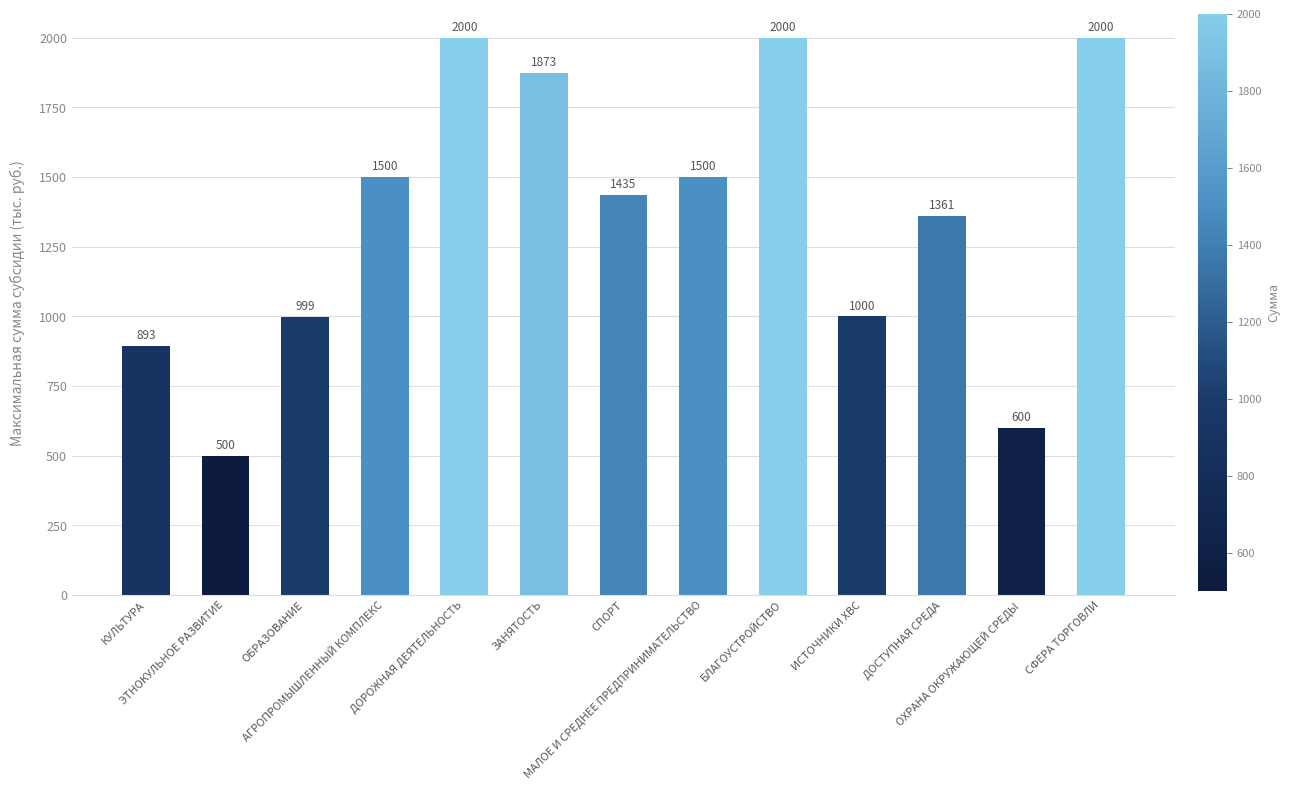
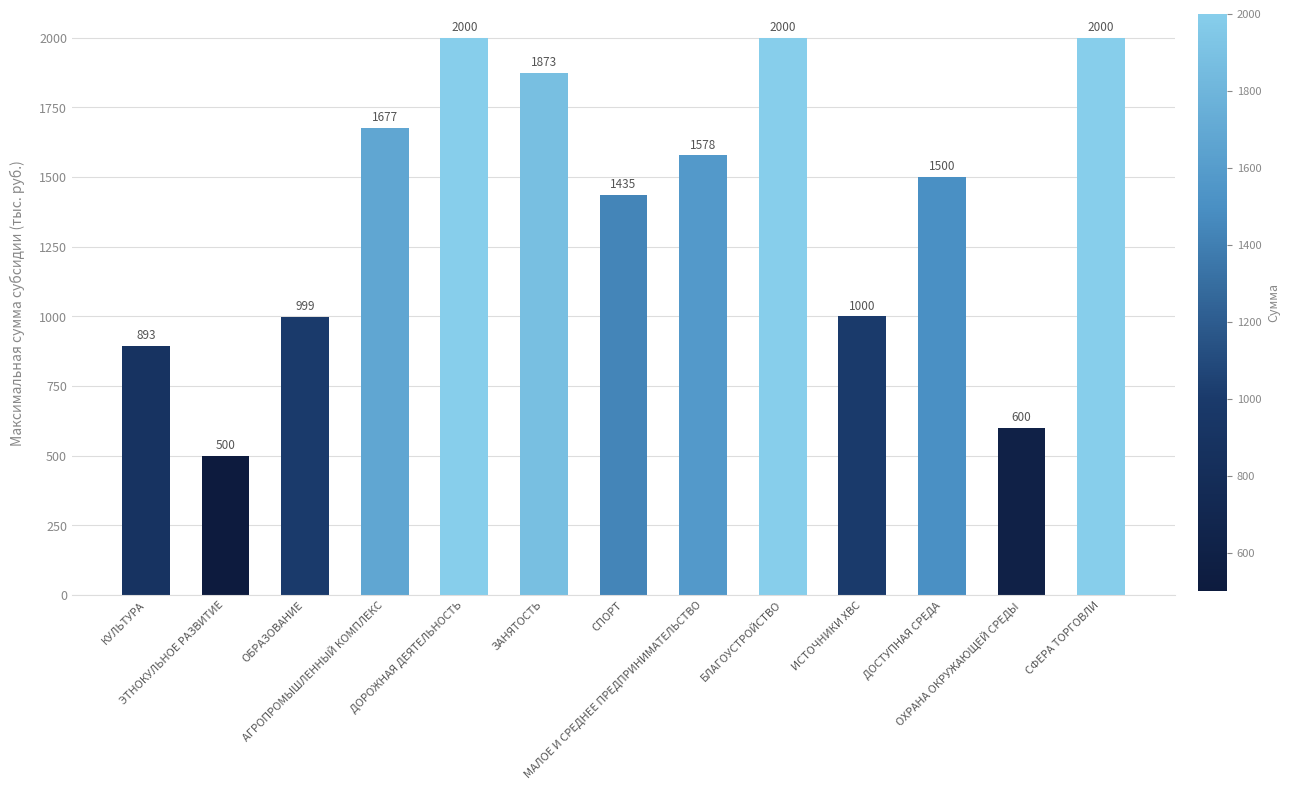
АГРОПРОМЫШЛЕННЫЙ КОМПЛЕКС: 1500 -> 1677
МАЛОЕ И СРЕДНЕЕ ПРЕДПРИНИМАТЕЛЬСТВО: 1500 -> 1578
ДОСТУПНАЯ СРЕДА: 1361 -> 1500
